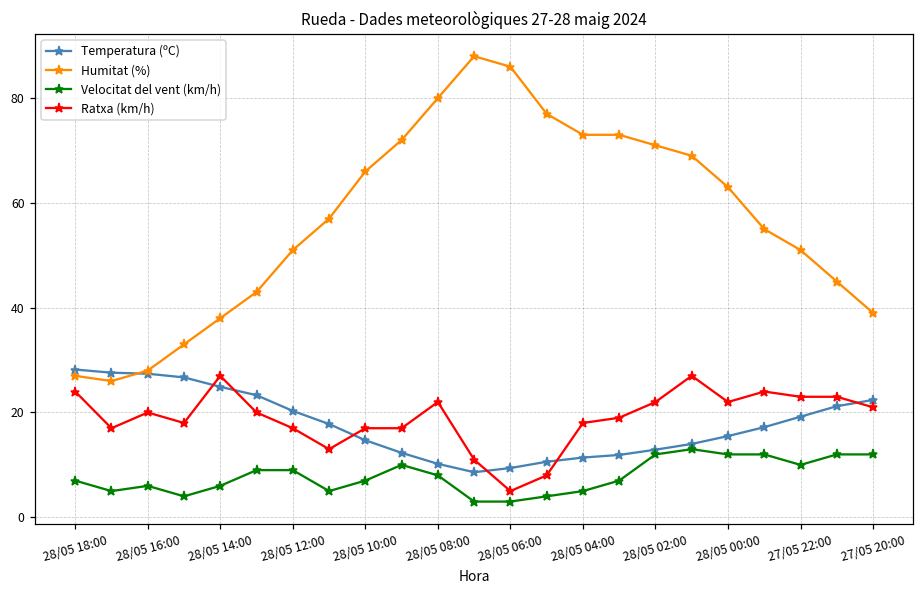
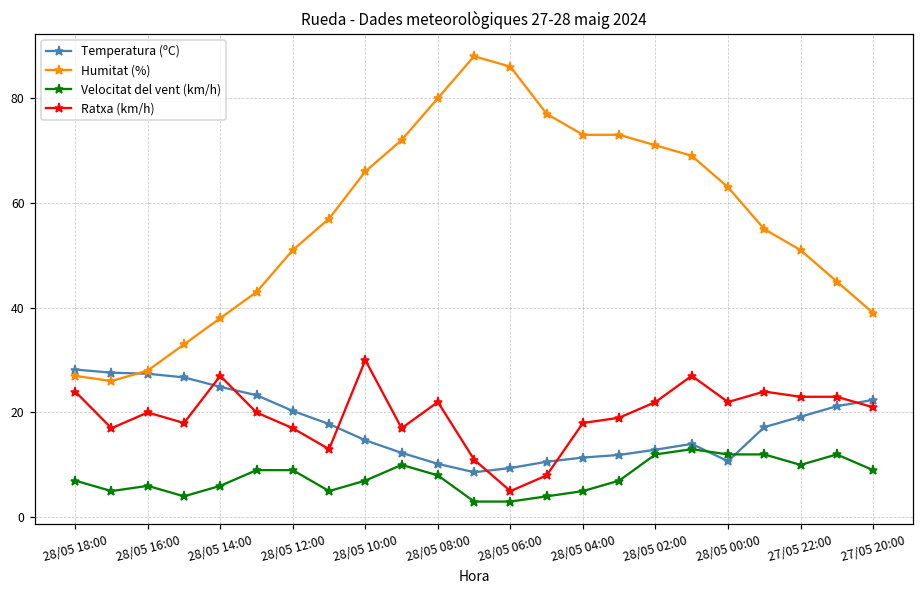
Ratxa (km/h), 28/05 10:00: 17 -> 30
Temperatura (ºC), 28/05 00:00: 16 -> 11
Velocitat del vent (km/h), 27/05 20:00: 12 -> 9
